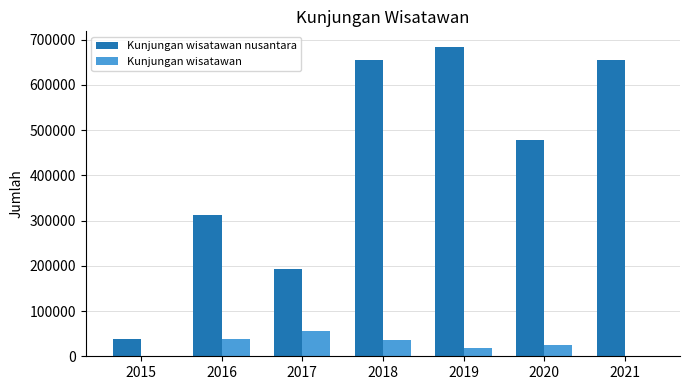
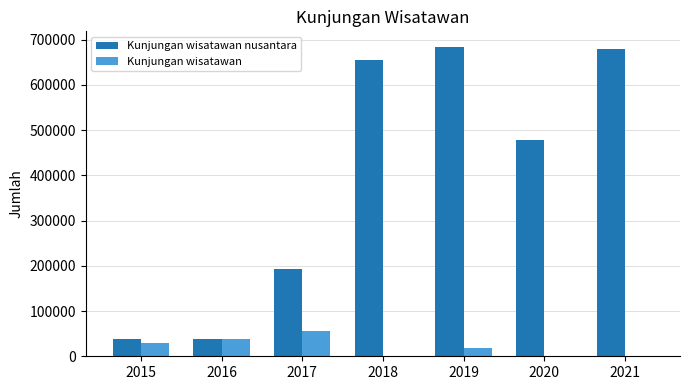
Kunjungan wisatawan, 2015: 0 -> 30000
Kunjungan wisatawan nusantara, 2016: 310000 -> 40000
Kunjungan wisatawan, 2018: 40000 -> 0
Kunjungan wisatawan, 2020: 20000 -> 0
Kunjungan wisatawan nusantara, 2021: 650000 -> 680000
